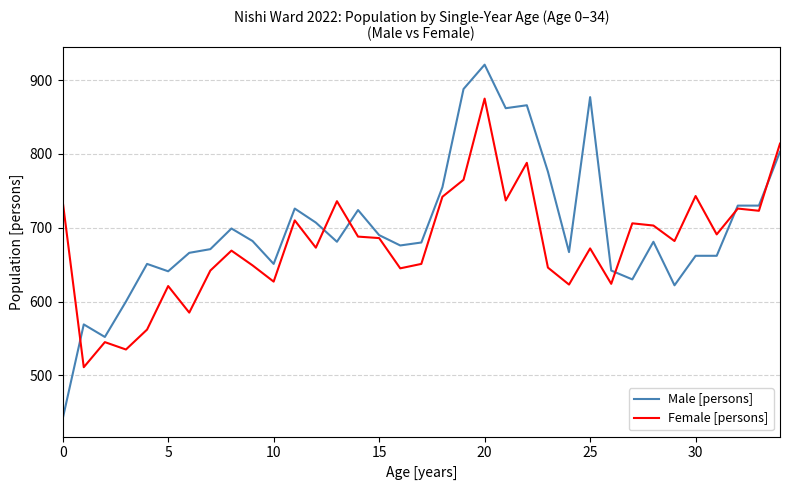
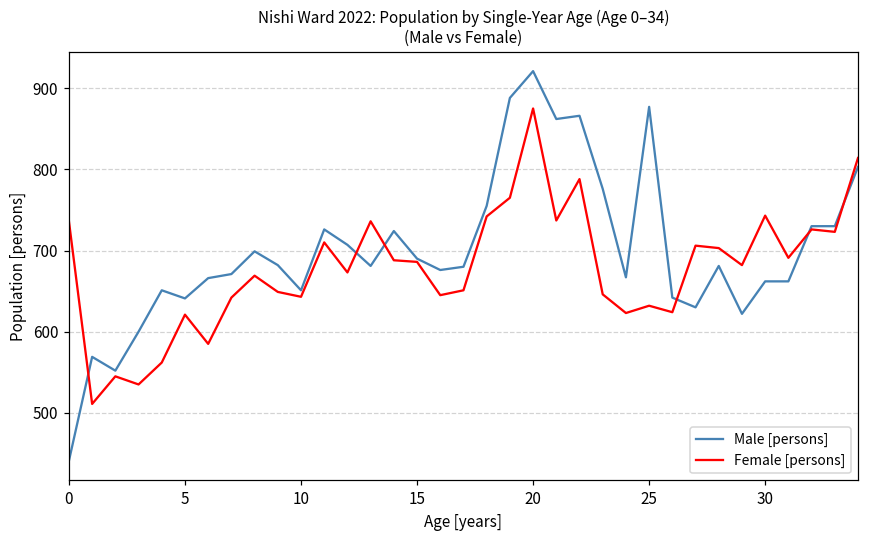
Female [persons], 10: 630 -> 640
Female [persons], 25: 670 -> 630
